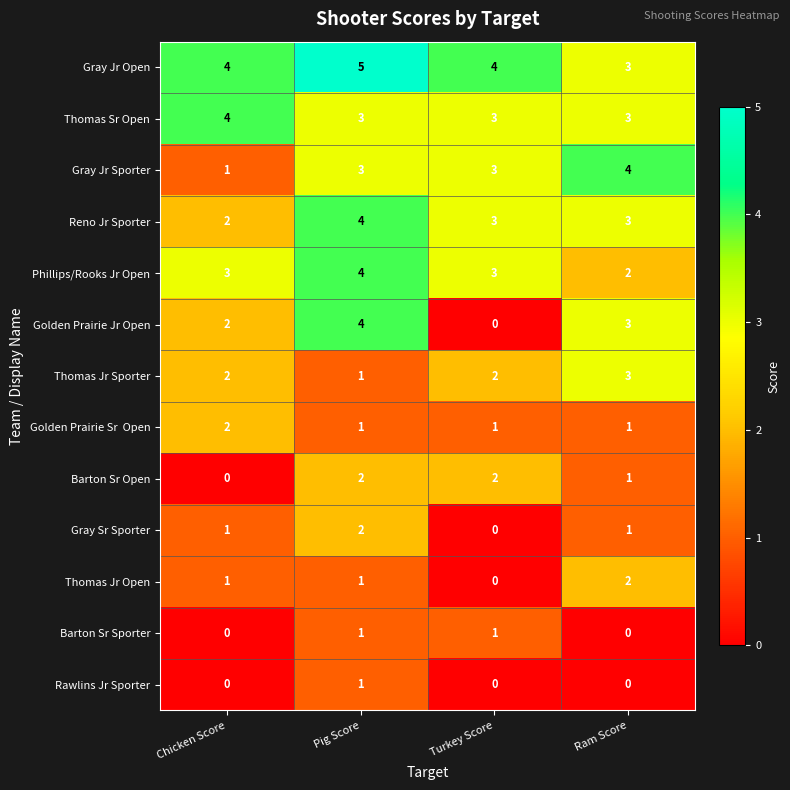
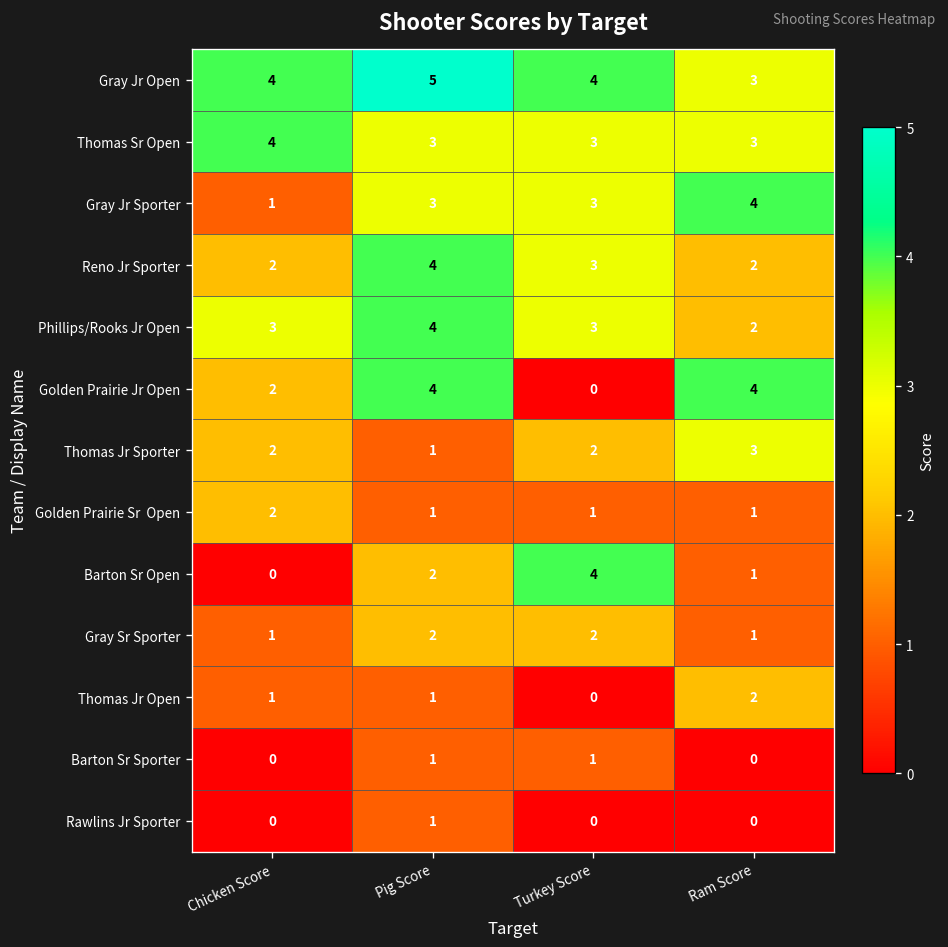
Reno Jr Sporter, Ram Score: 3 -> 2
Golden Prairie Jr Open, Ram Score: 3 -> 4
Barton Sr Open, Turkey Score: 2 -> 4
Gray Sr Sporter, Turkey Score: 0 -> 2
